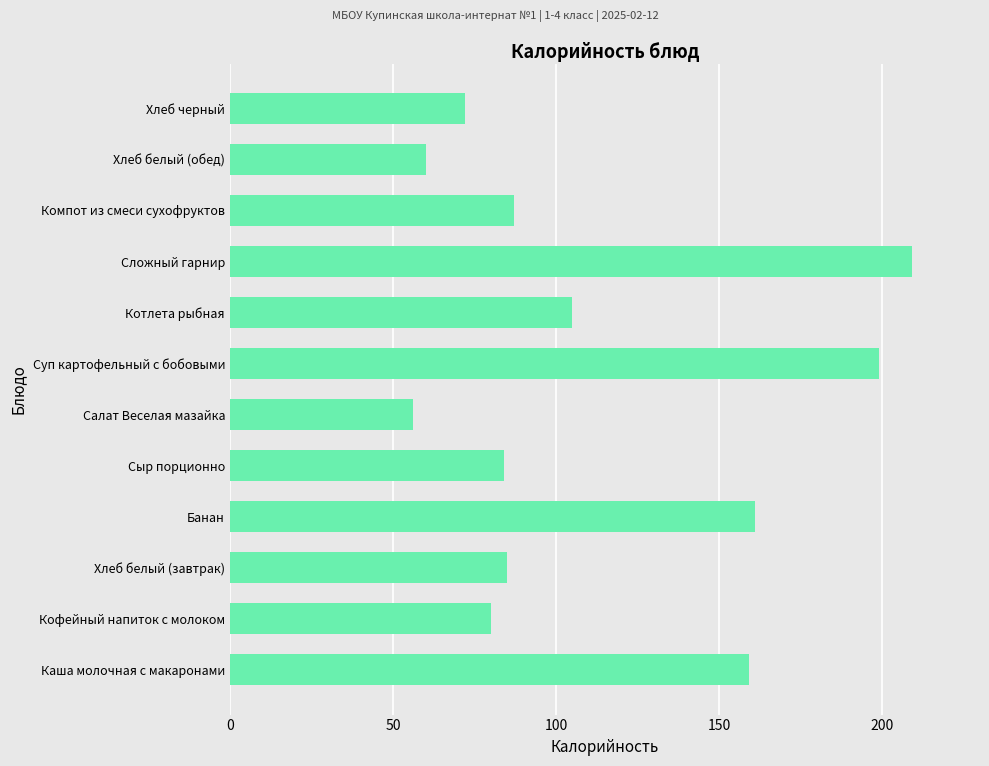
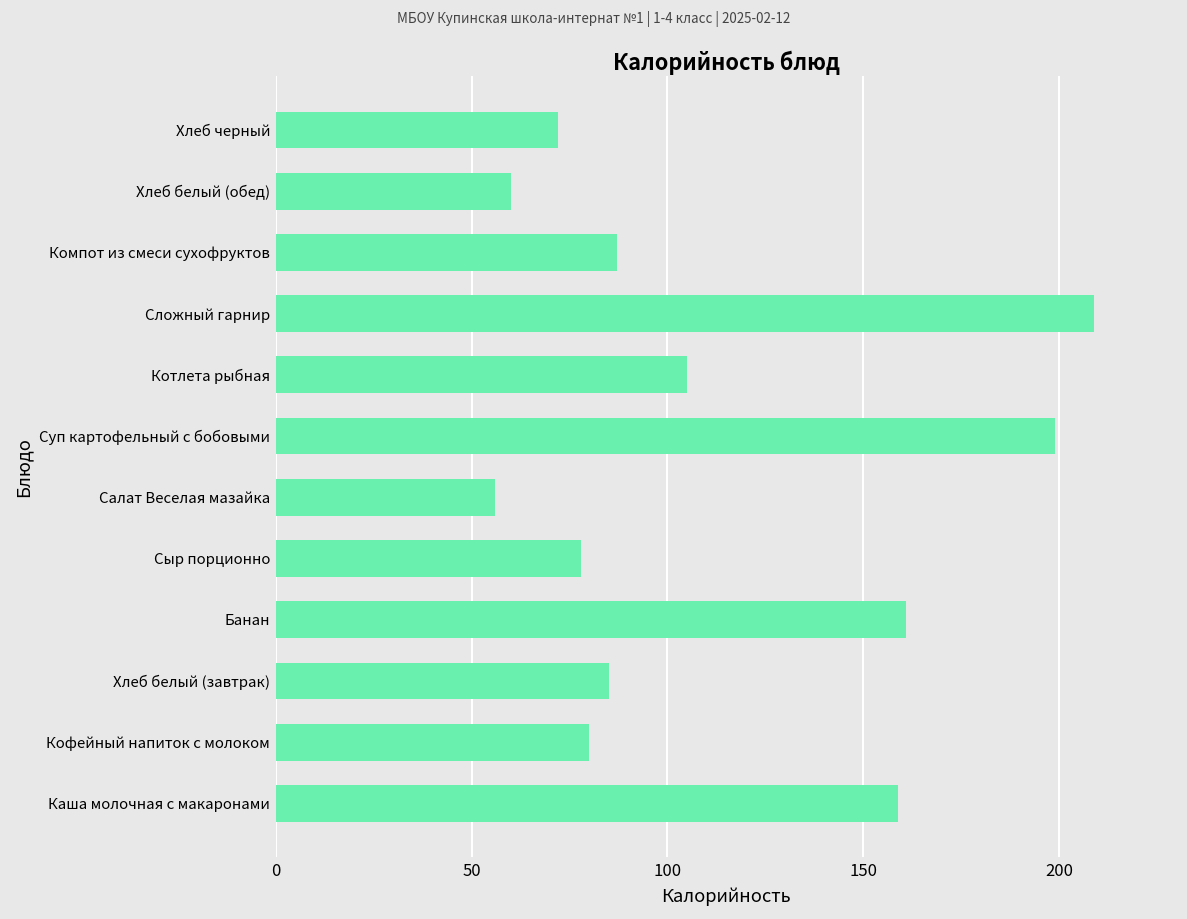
Сыр порционно: 84 -> 78
